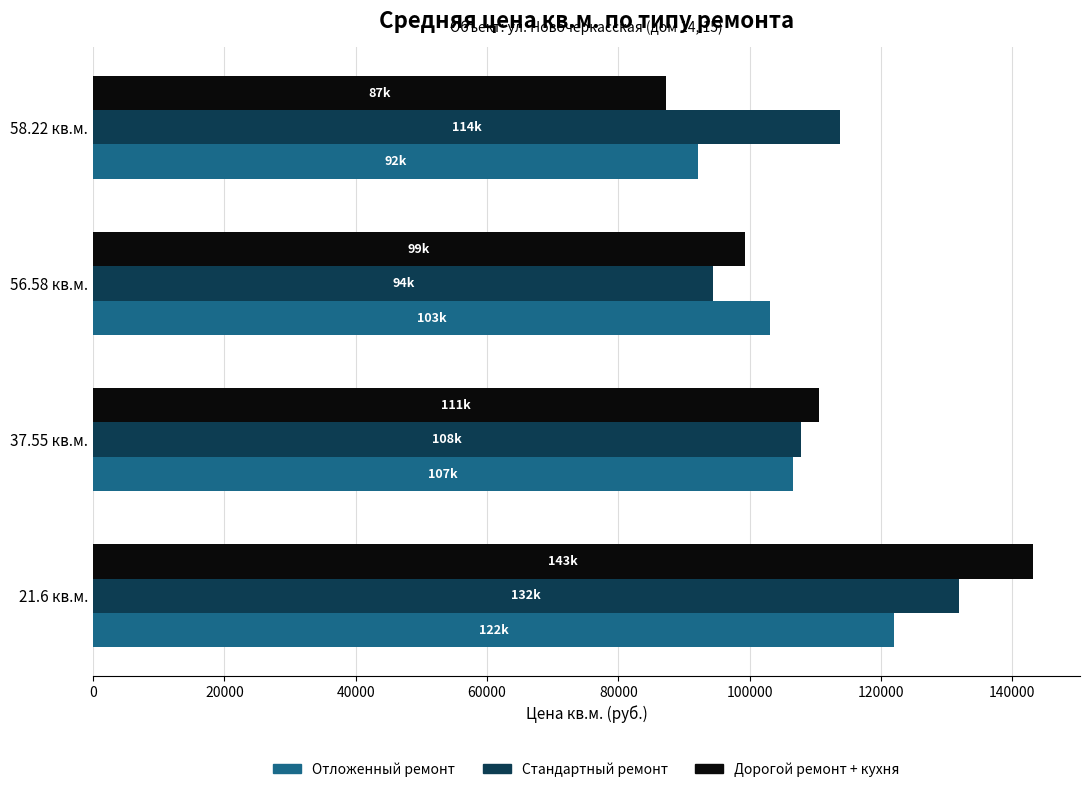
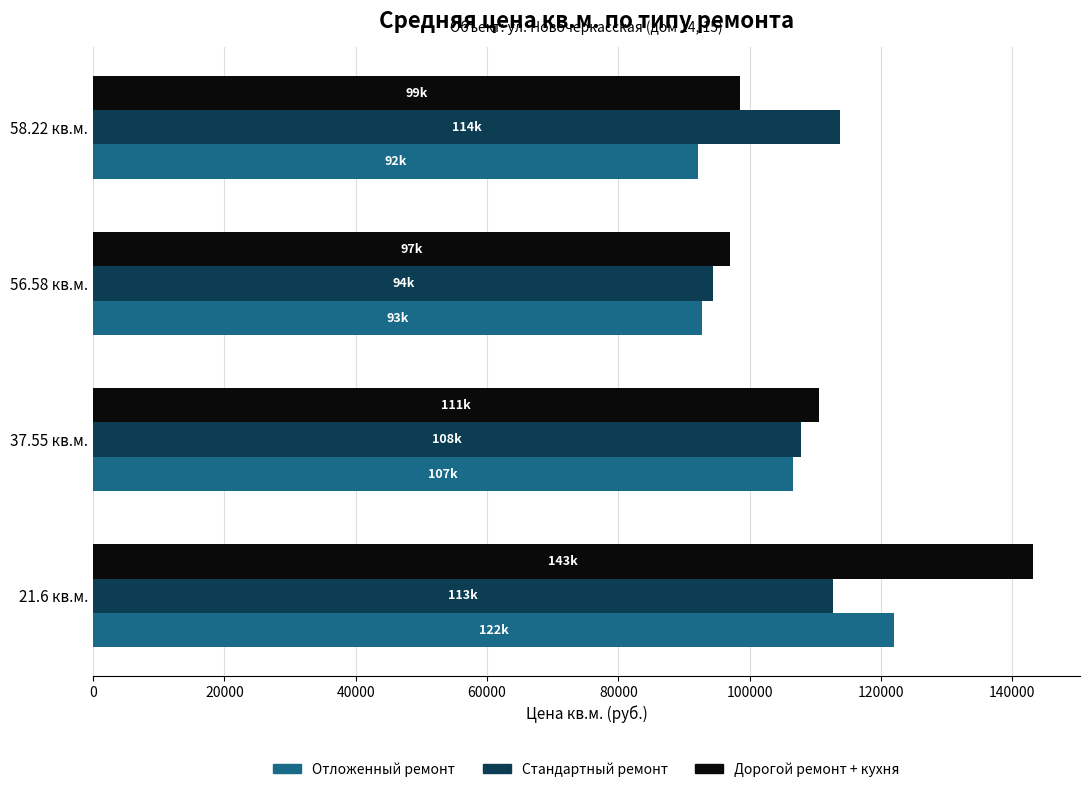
Дорогой ремонт + кухня, 58.22 кв.м.: 87k -> 99k
Дорогой ремонт + кухня, 56.58 кв.м.: 99k -> 97k
Отложенный ремонт, 56.58 кв.м.: 103k -> 93k
Стандартный ремонт, 21.6 кв.м.: 132k -> 113k
